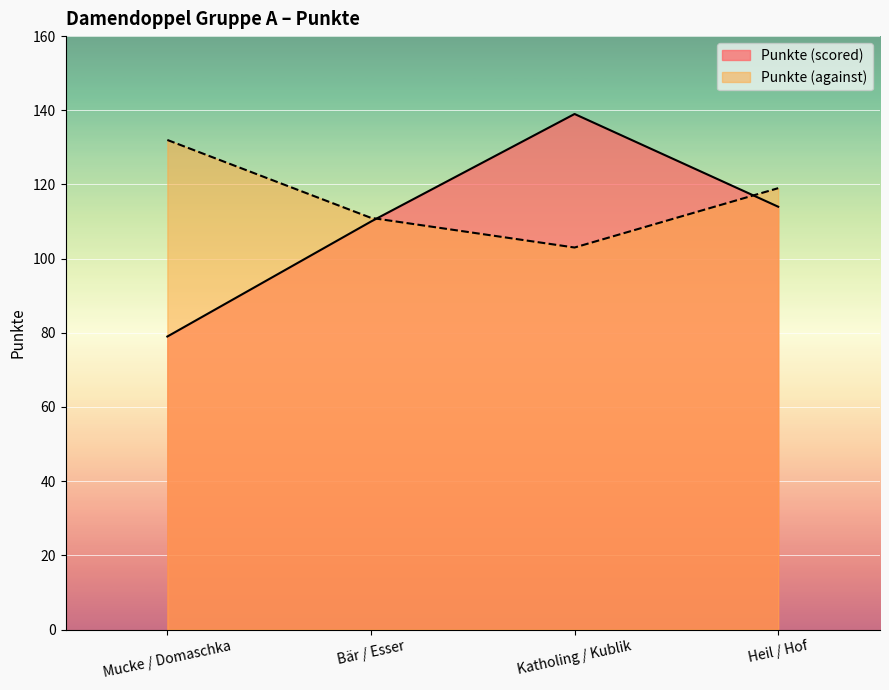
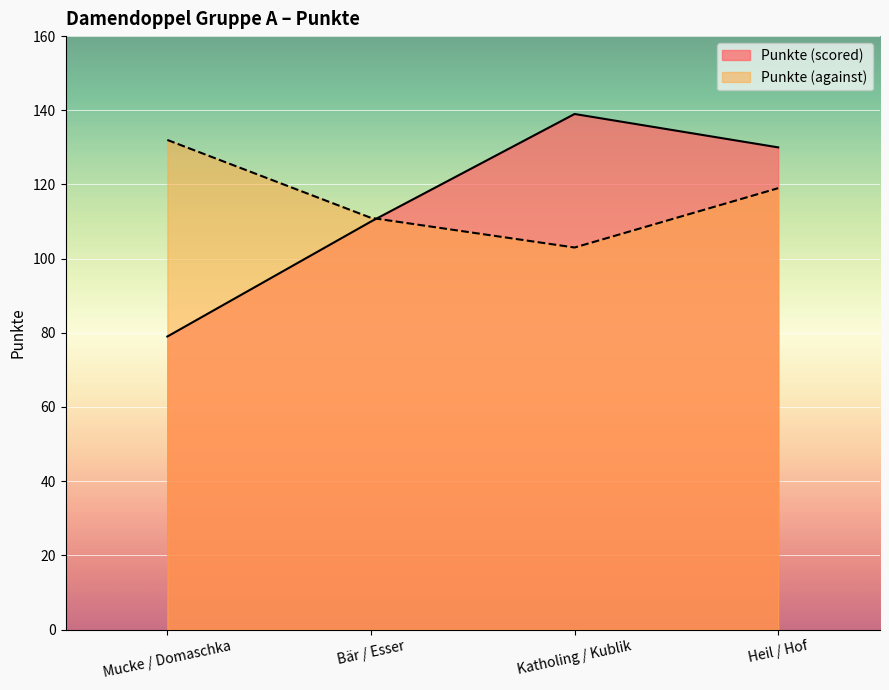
Punkte (scored), Heil / Hof: 114 -> 130
